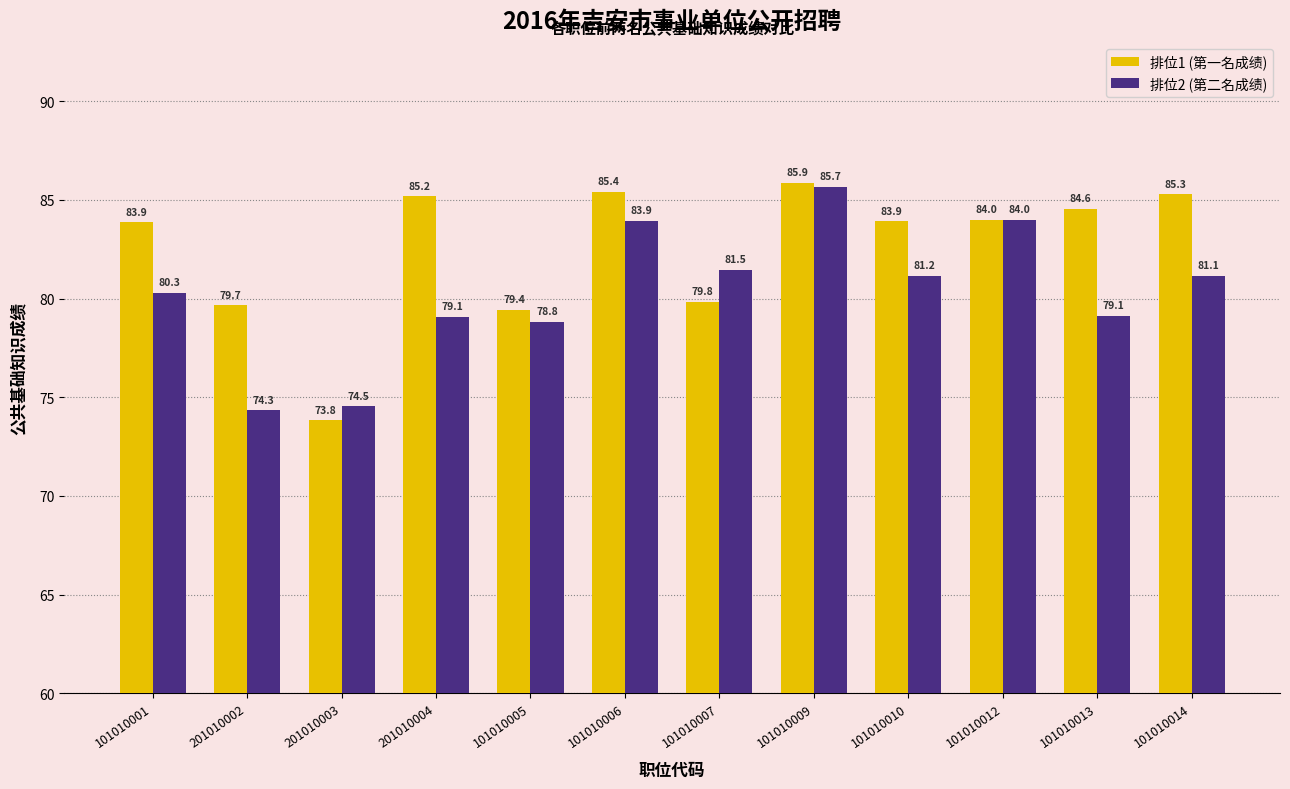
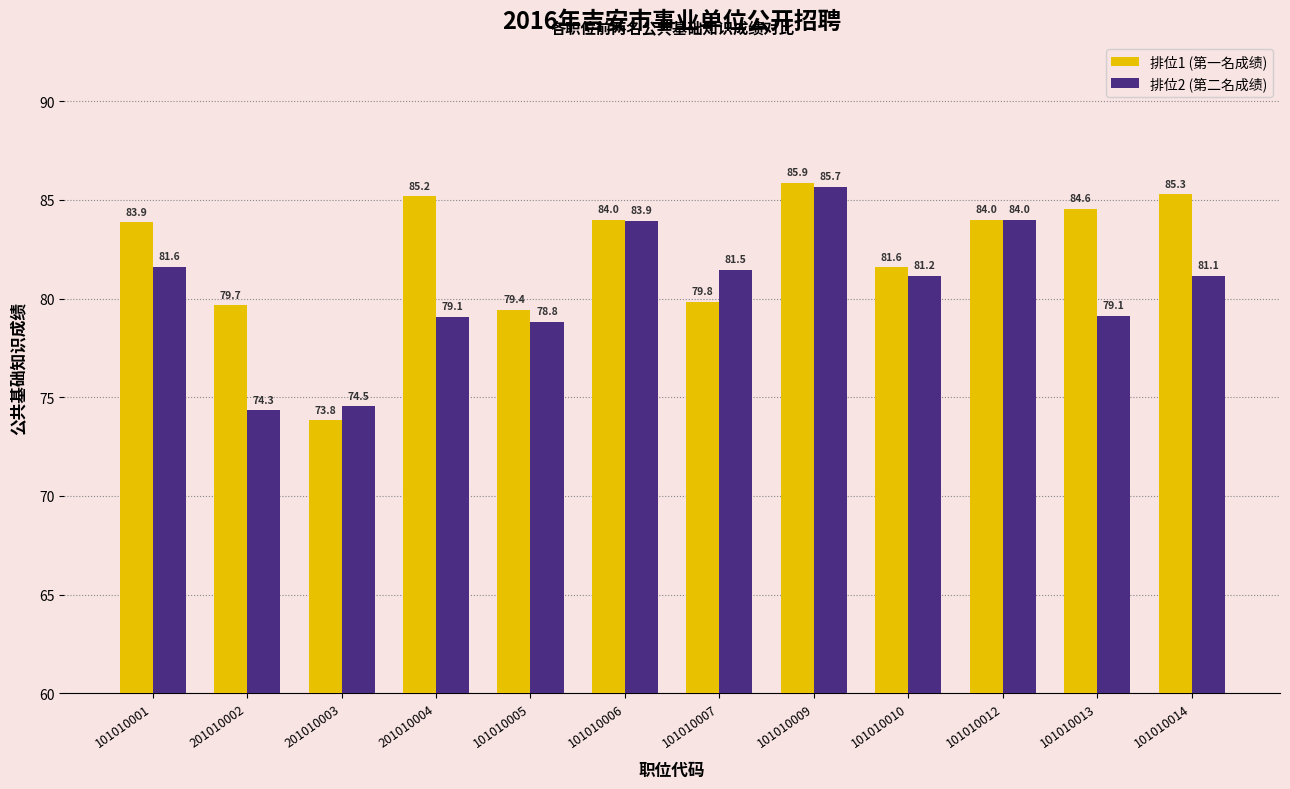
排位2 (第二名成绩), 101010001: 80.3 -> 81.6
排位1 (第一名成绩), 101010006: 85.4 -> 84.0
排位1 (第一名成绩), 101010010: 83.9 -> 81.6
